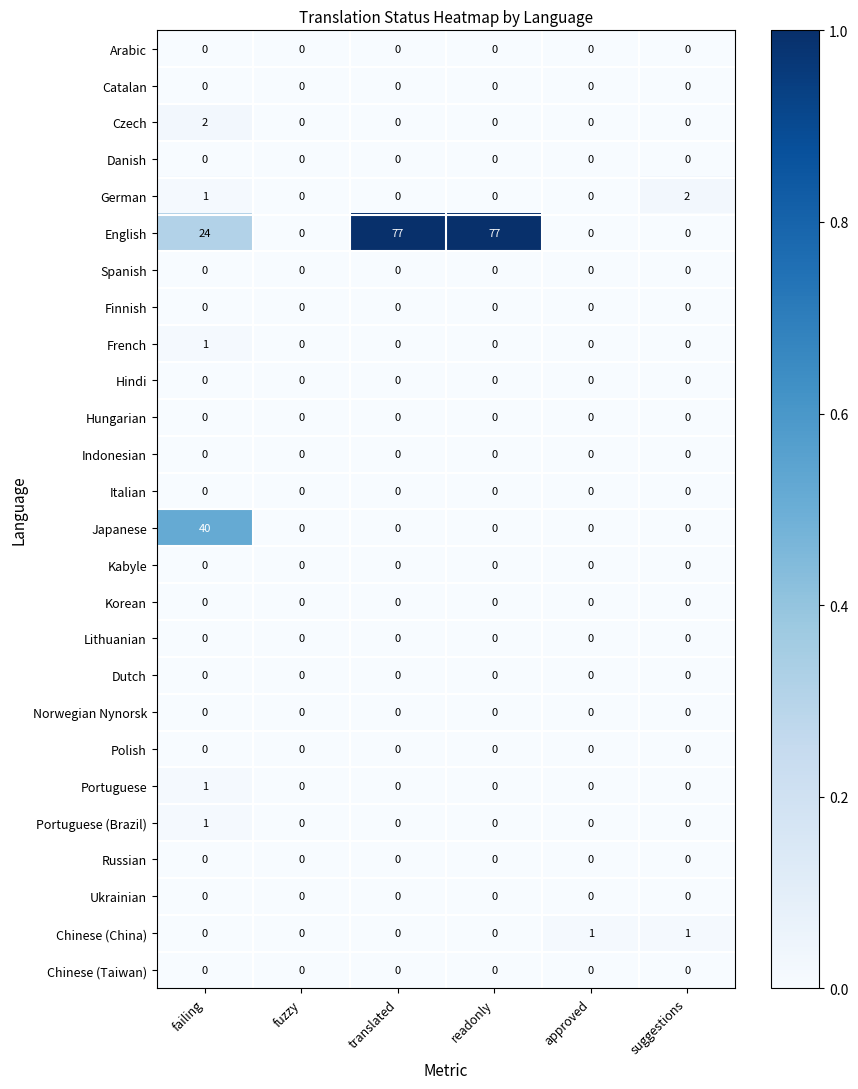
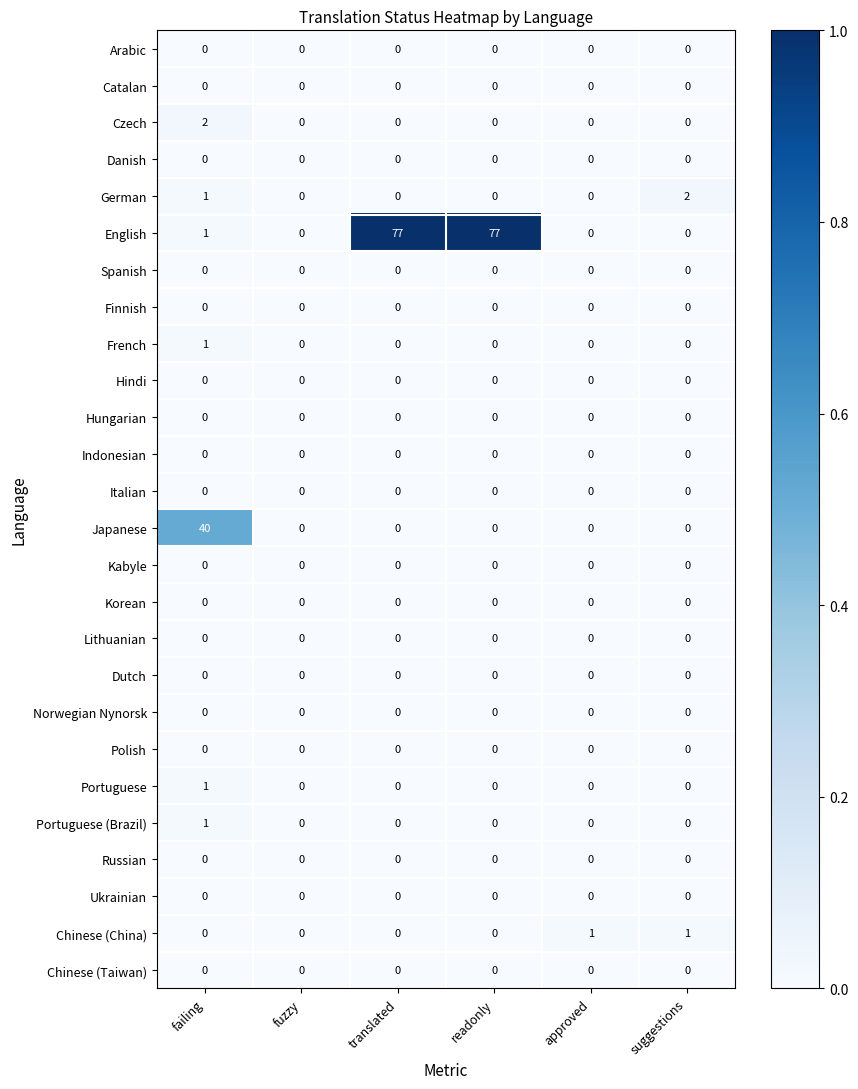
English, failing: 24 -> 1
